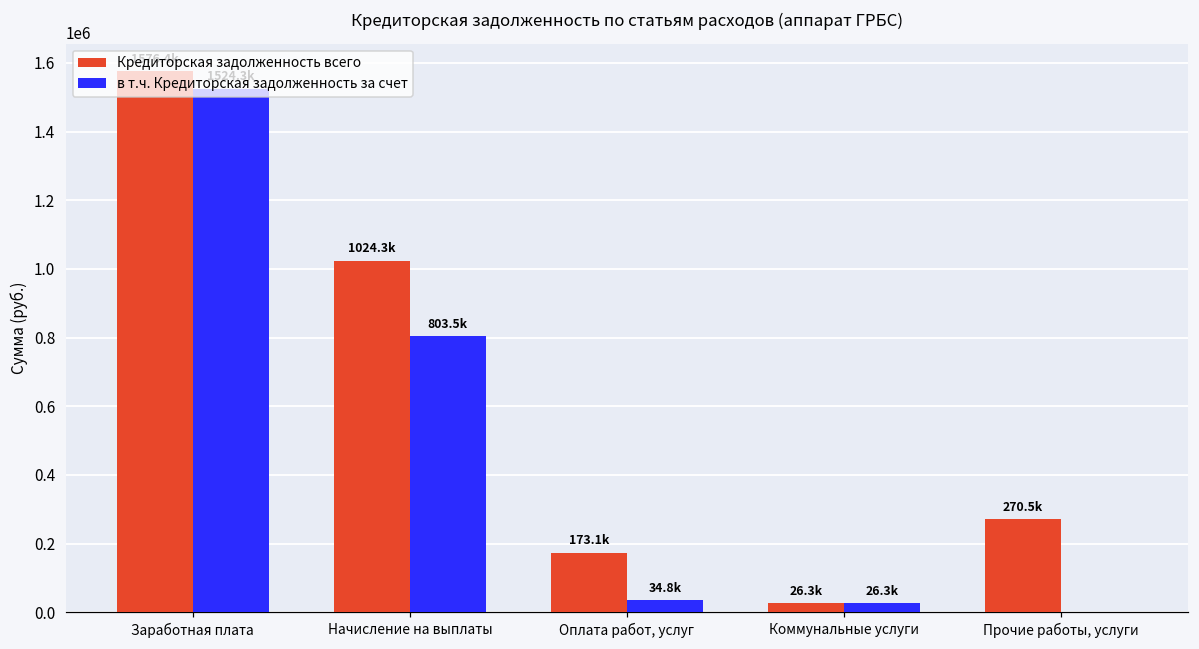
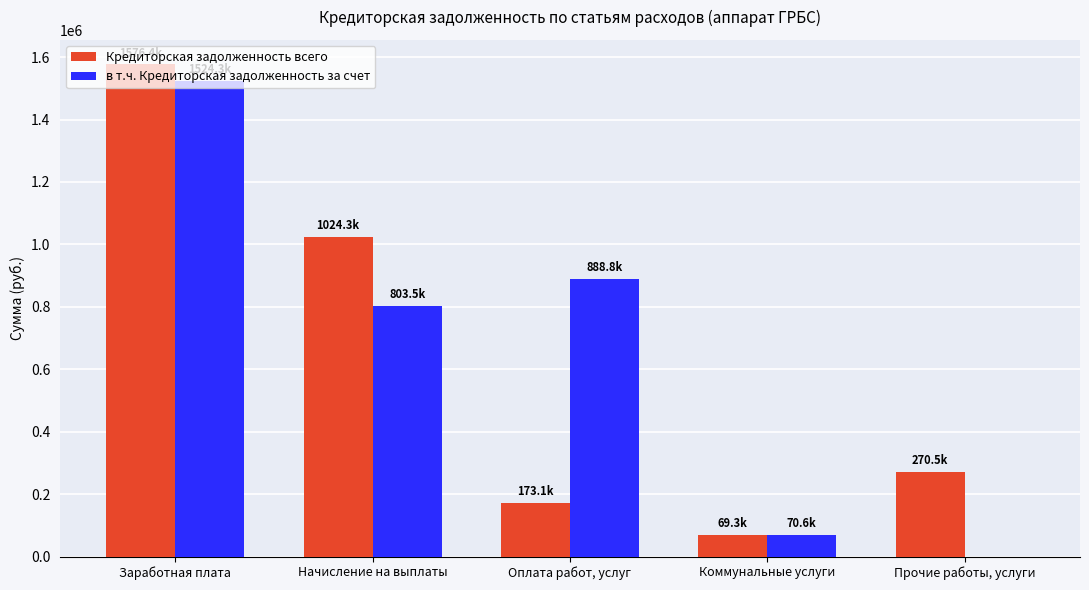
в т.ч. Кредиторская задолженность за счет, Оплата работ, услуг: 34.8k -> 888.8k
Кредиторская задолженность всего, Коммунальные услуги: 26.3k -> 69.3k
в т.ч. Кредиторская задолженность за счет, Коммунальные услуги: 26.3k -> 70.6k
